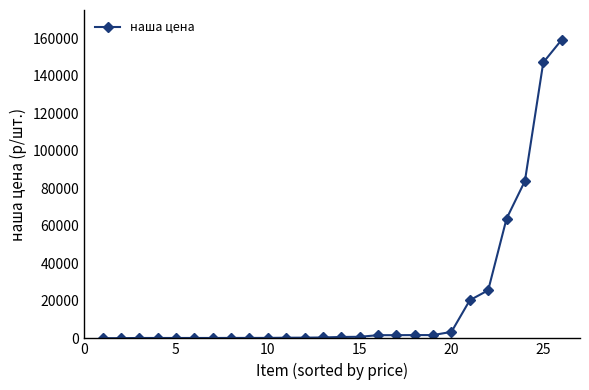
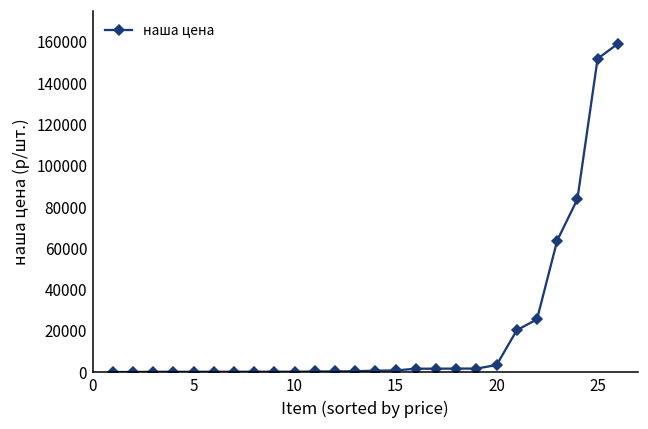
25: 147000 -> 152000
